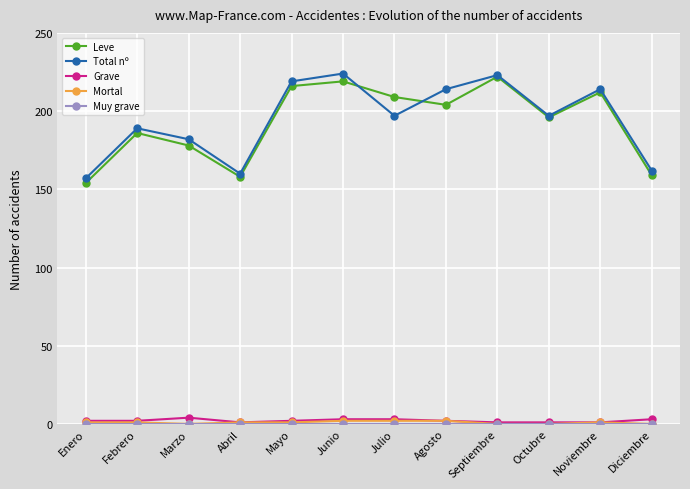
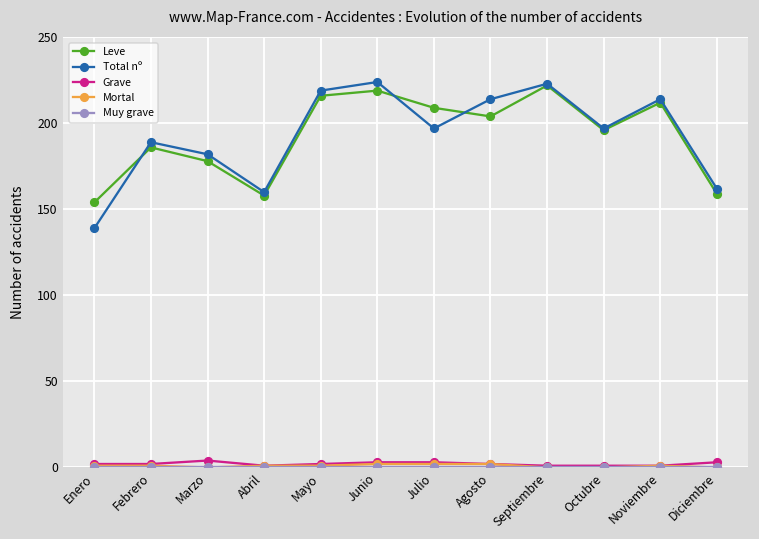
Total nº, Enero: 157 -> 139
